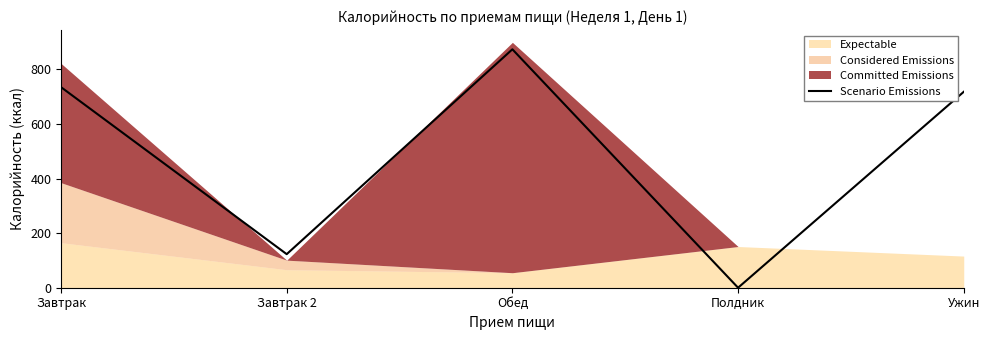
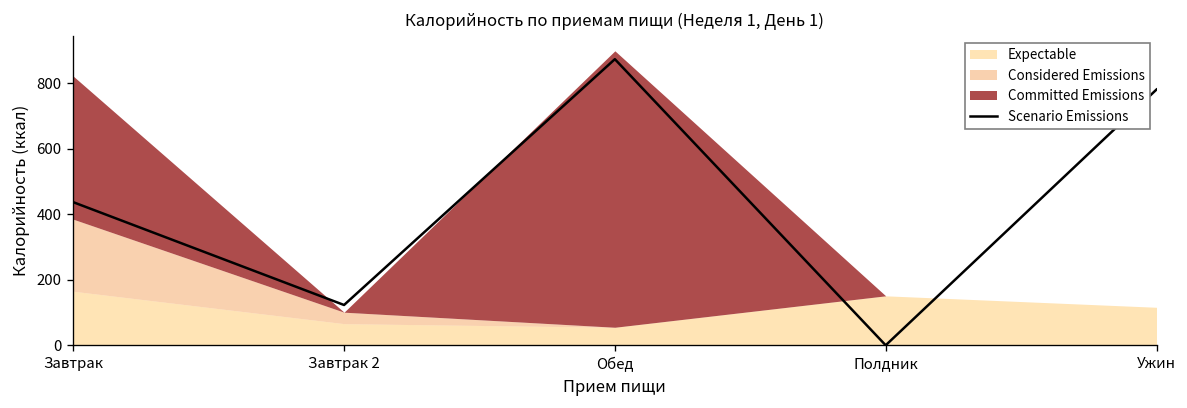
Scenario Emissions, Завтрак: 740 -> 440
Scenario Emissions, Ужин: 720 -> 780
